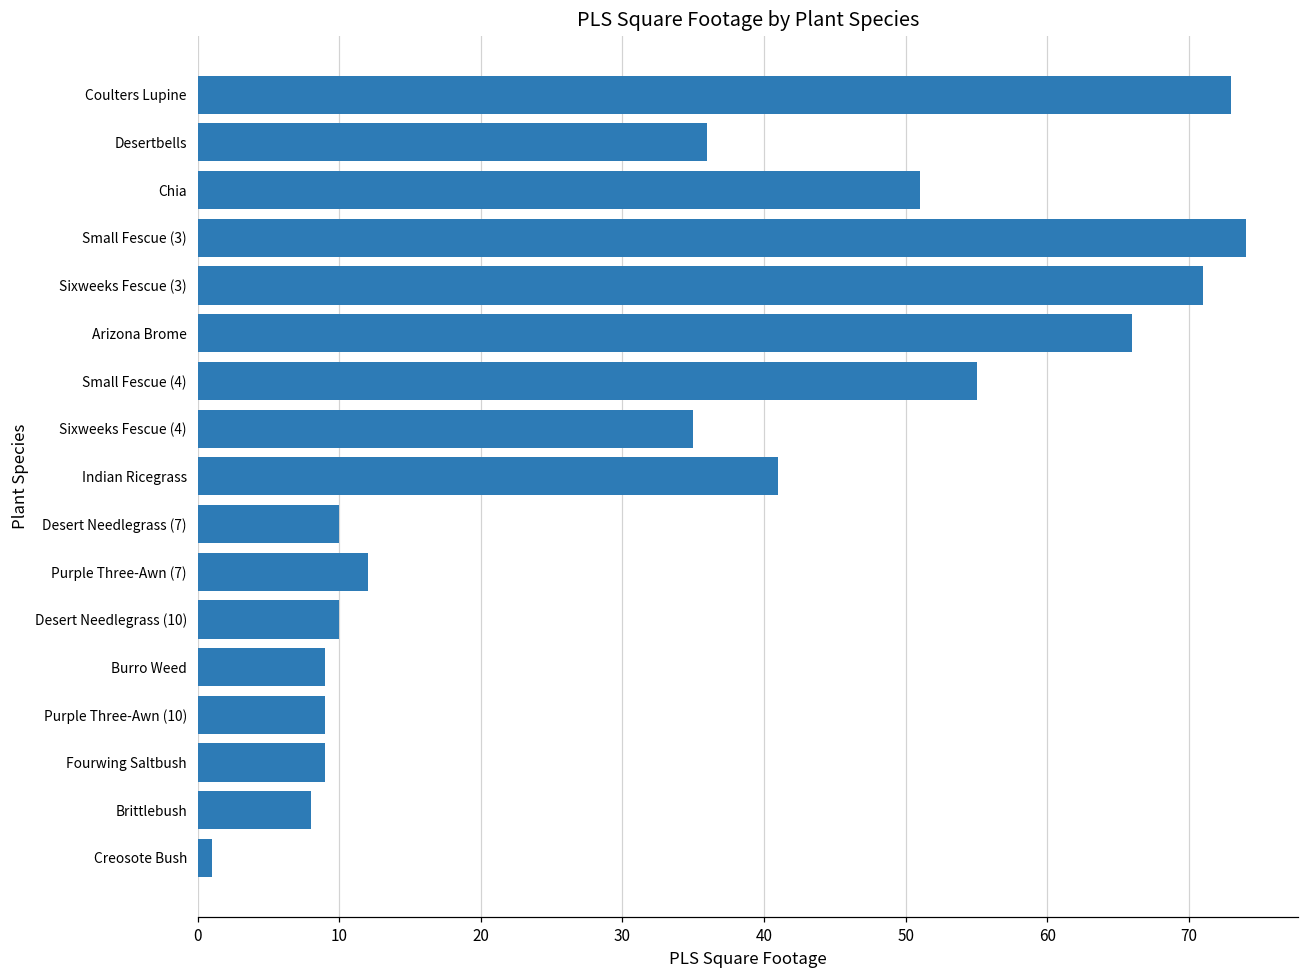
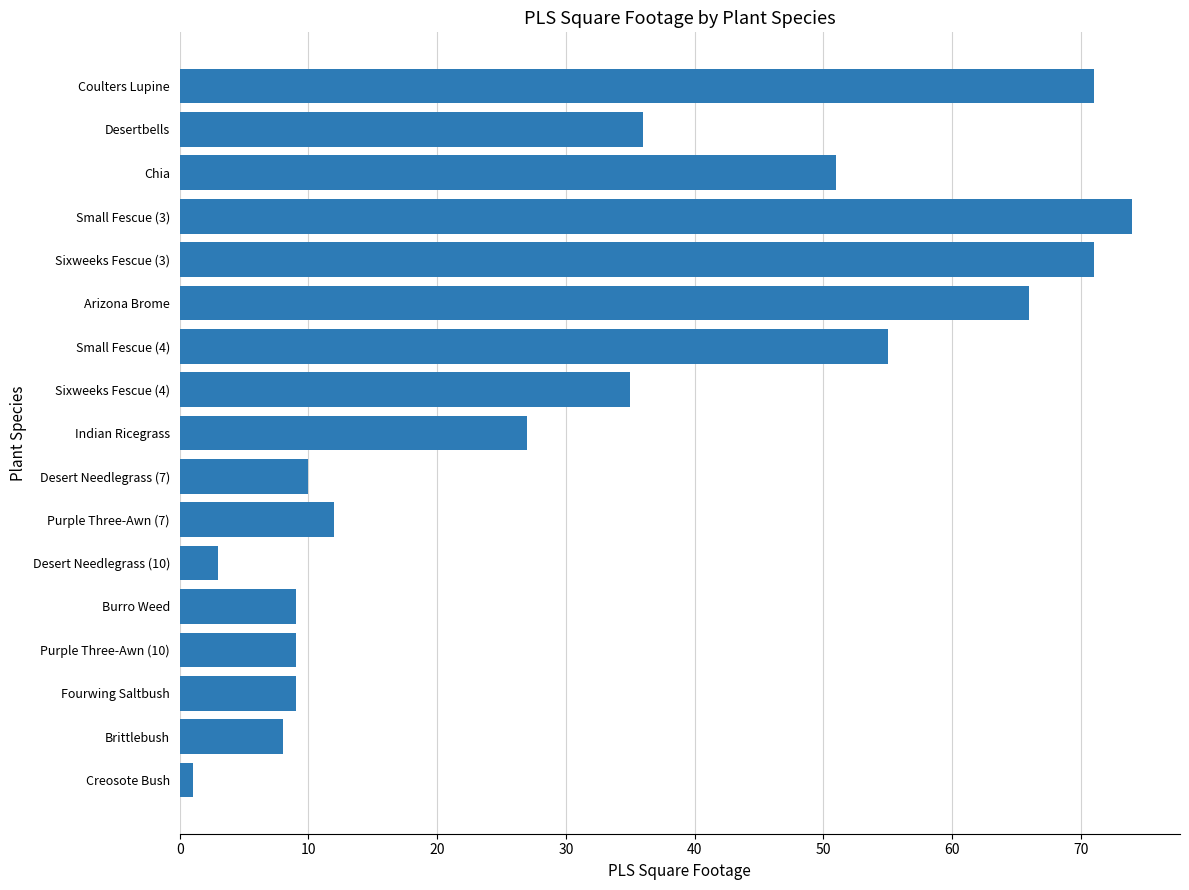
Coulters Lupine: 73 -> 71
Indian Ricegrass: 41 -> 27
Desert Needlegrass (10): 10 -> 3
